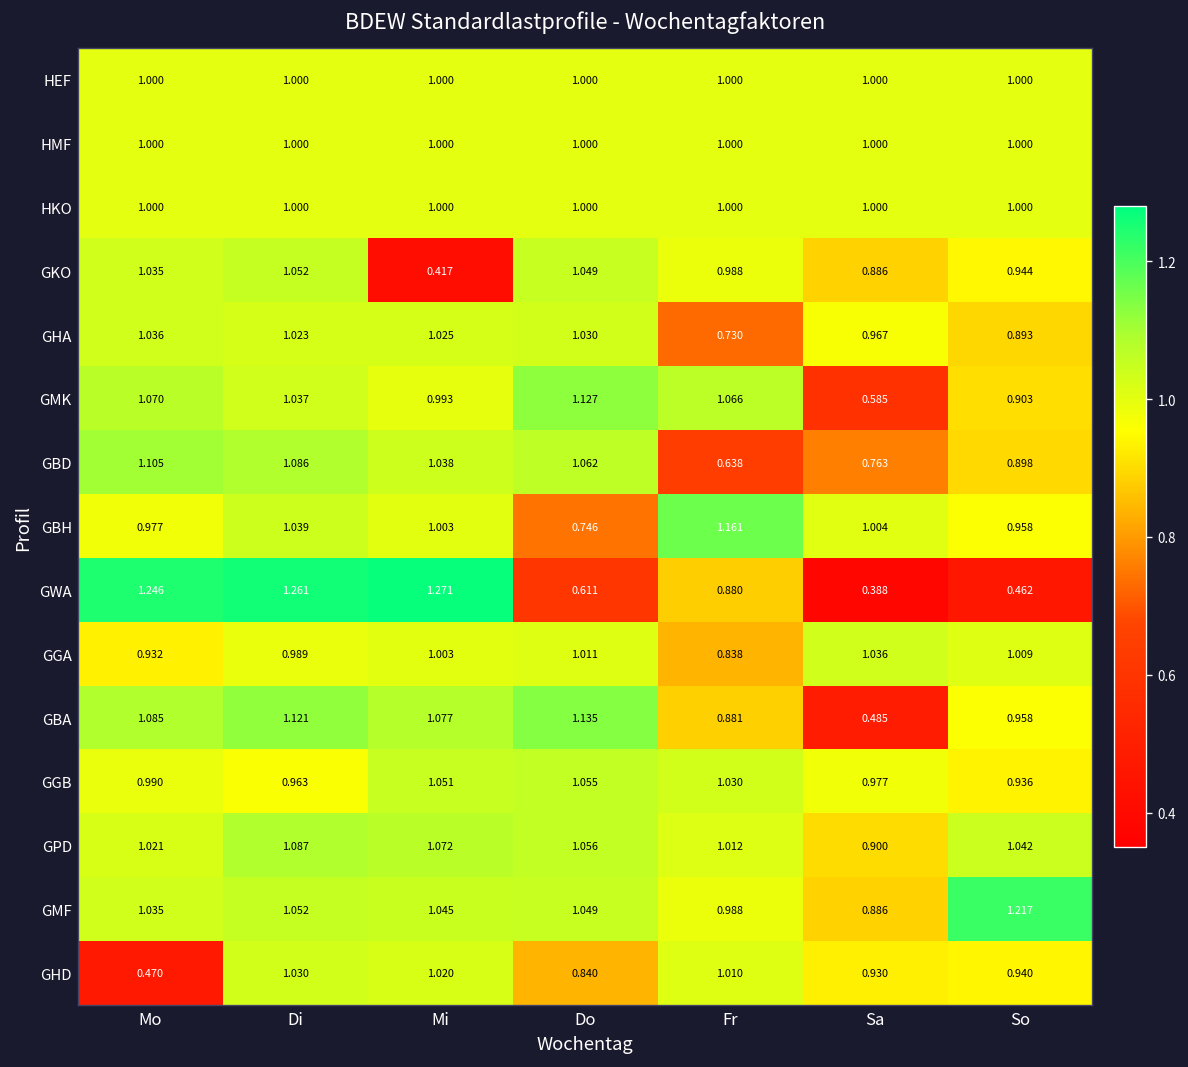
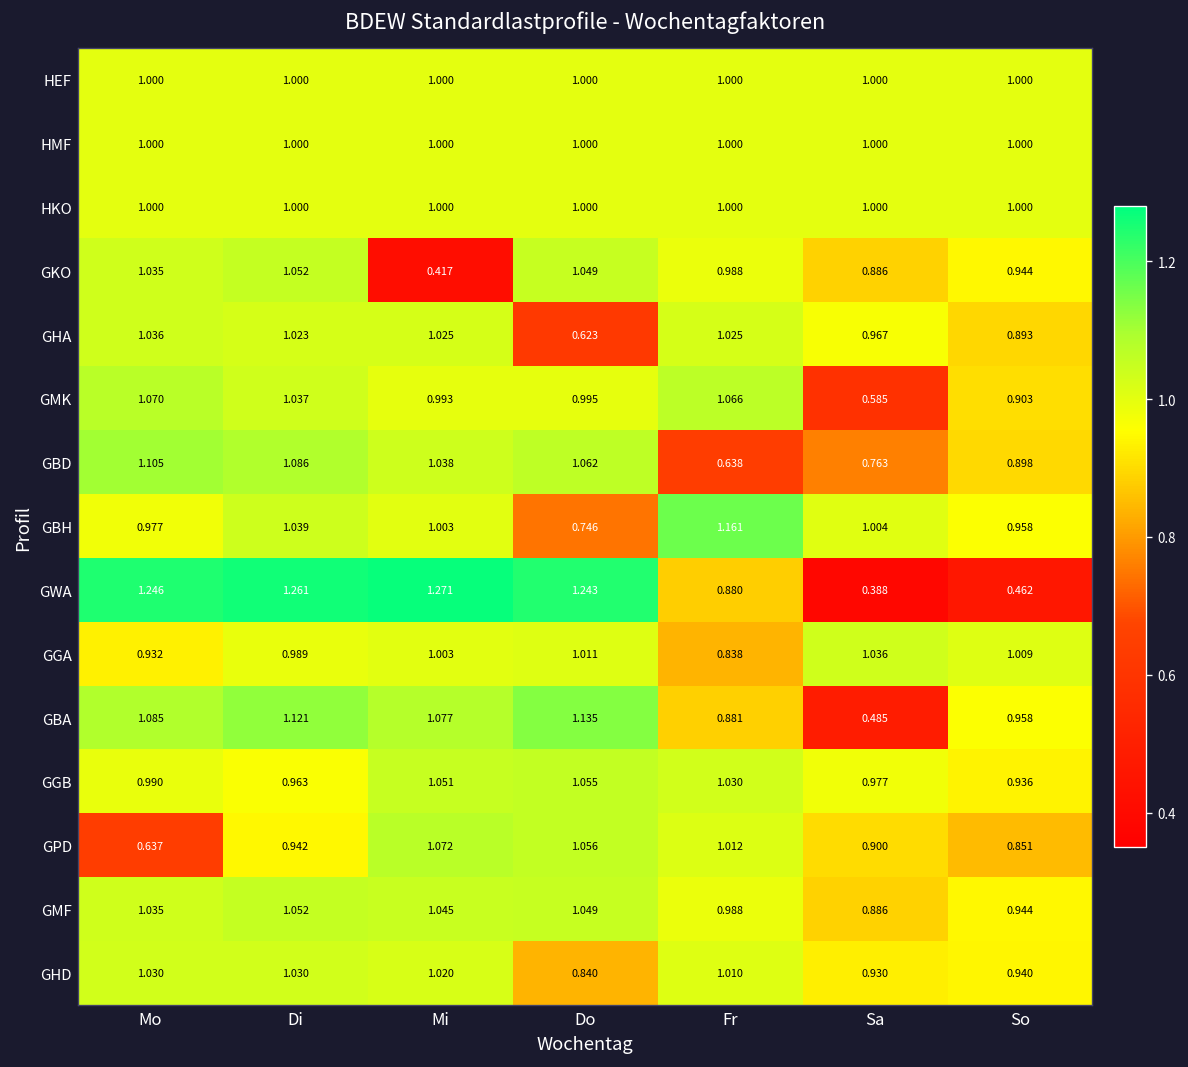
GHA, Do: 1.030 -> 0.623
GHA, Fr: 0.730 -> 1.025
GMK, Do: 1.127 -> 0.995
GWA, Do: 0.611 -> 1.243
GPD, Mo: 1.021 -> 0.637
GPD, Di: 1.087 -> 0.942
GPD, So: 1.042 -> 0.851
GMF, So: 1.217 -> 0.944
GHD, Mo: 0.470 -> 1.030
